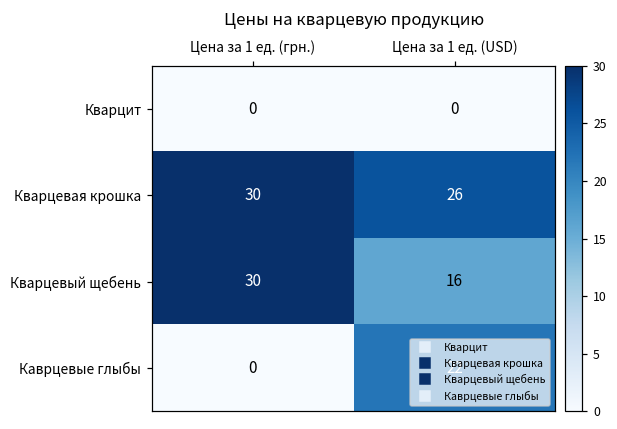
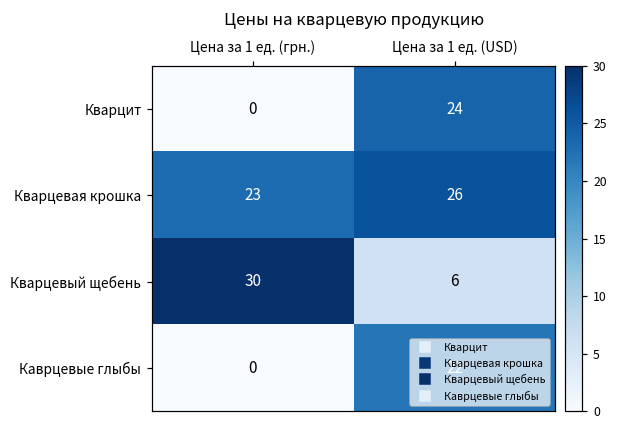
Кварцит, Цена за 1 ед. (USD): 0 -> 24
Кварцевая крошка, Цена за 1 ед. (грн.): 30 -> 23
Кварцевый щебень, Цена за 1 ед. (USD): 16 -> 6
